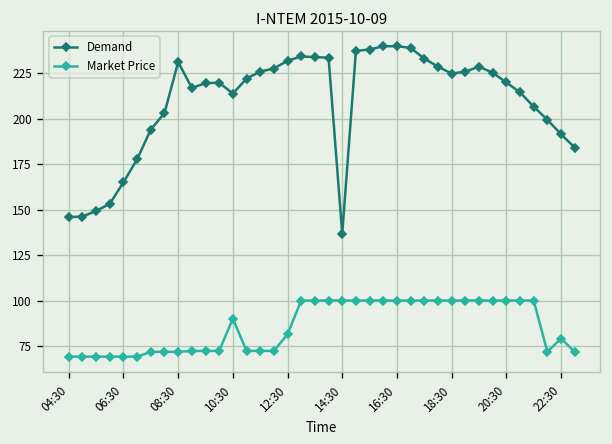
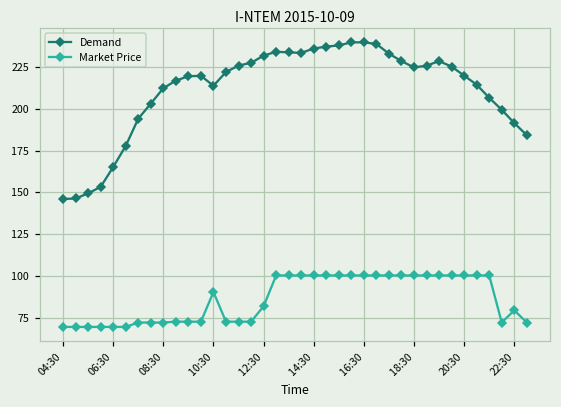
Demand, 08:30: 231 -> 212
Demand, 14:30: 137 -> 236
